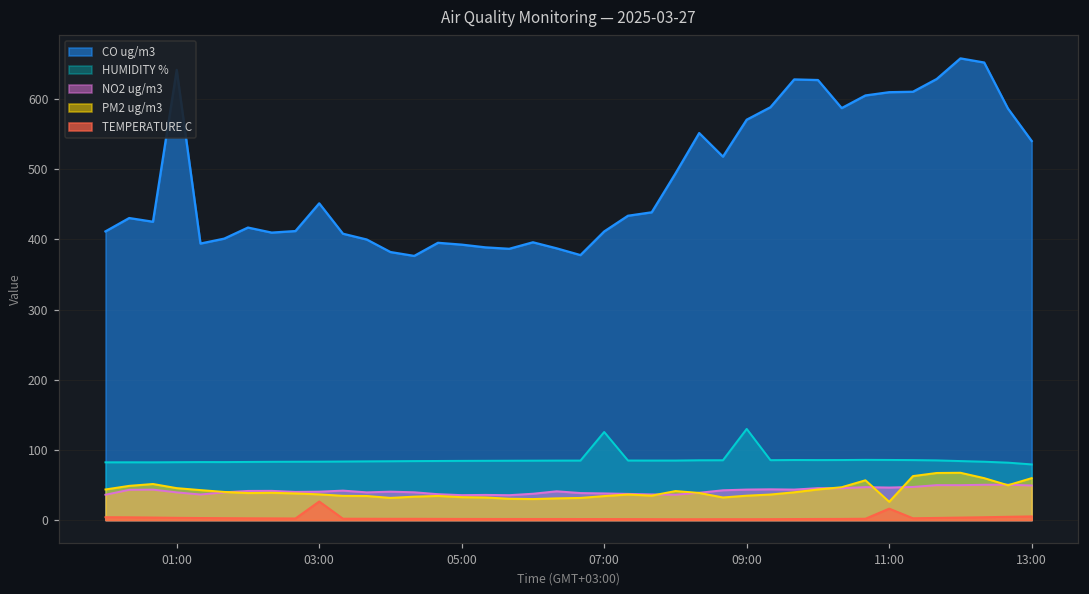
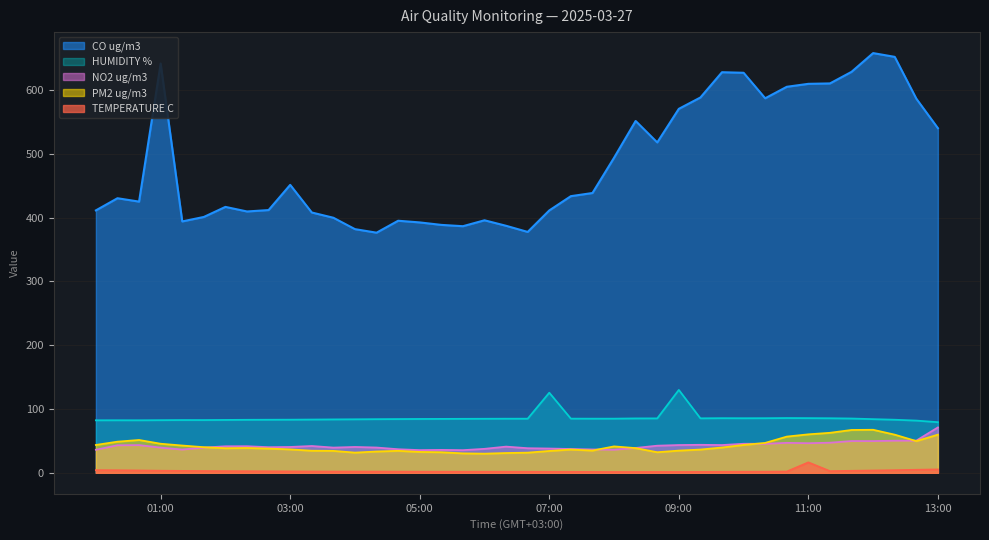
TEMPERATURE C, 03:00: 30 -> 0
PM2 ug/m3, 11:00: 30 -> 60
NO2 ug/m3, 13:00: 50 -> 70
